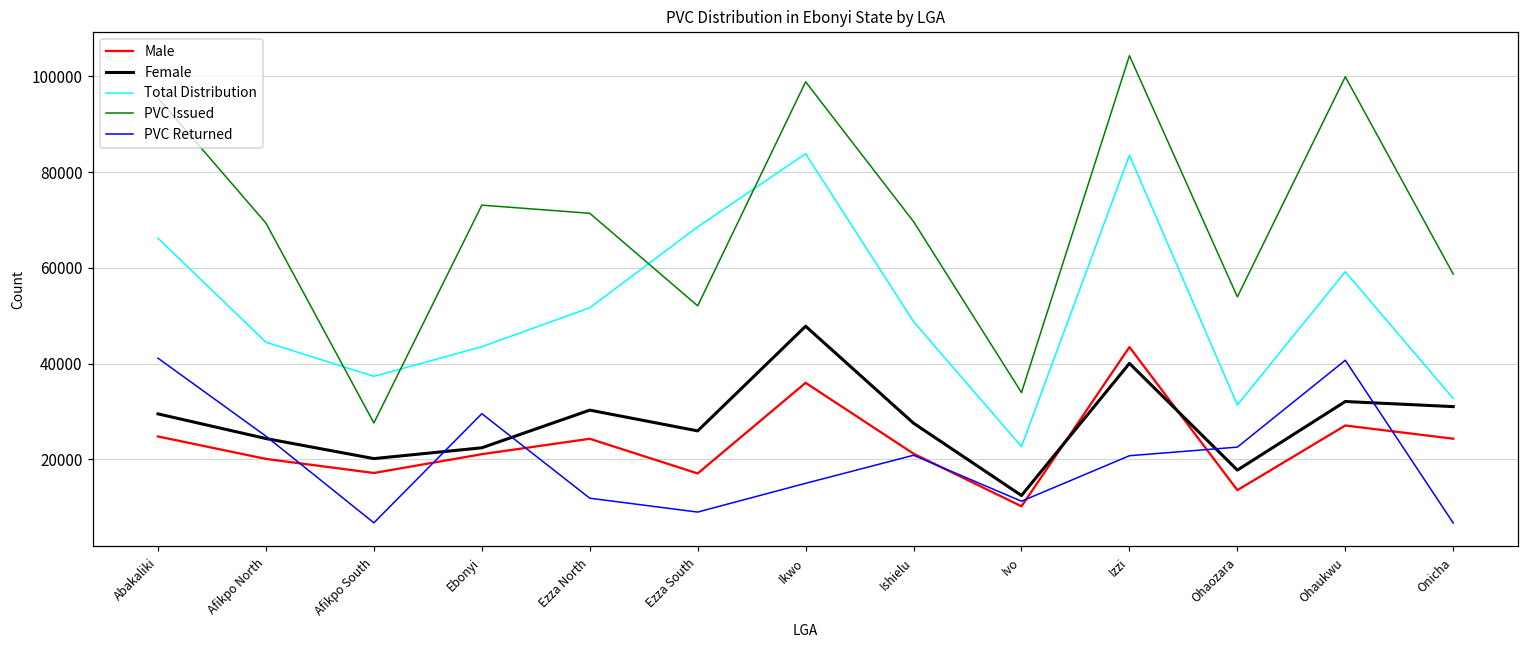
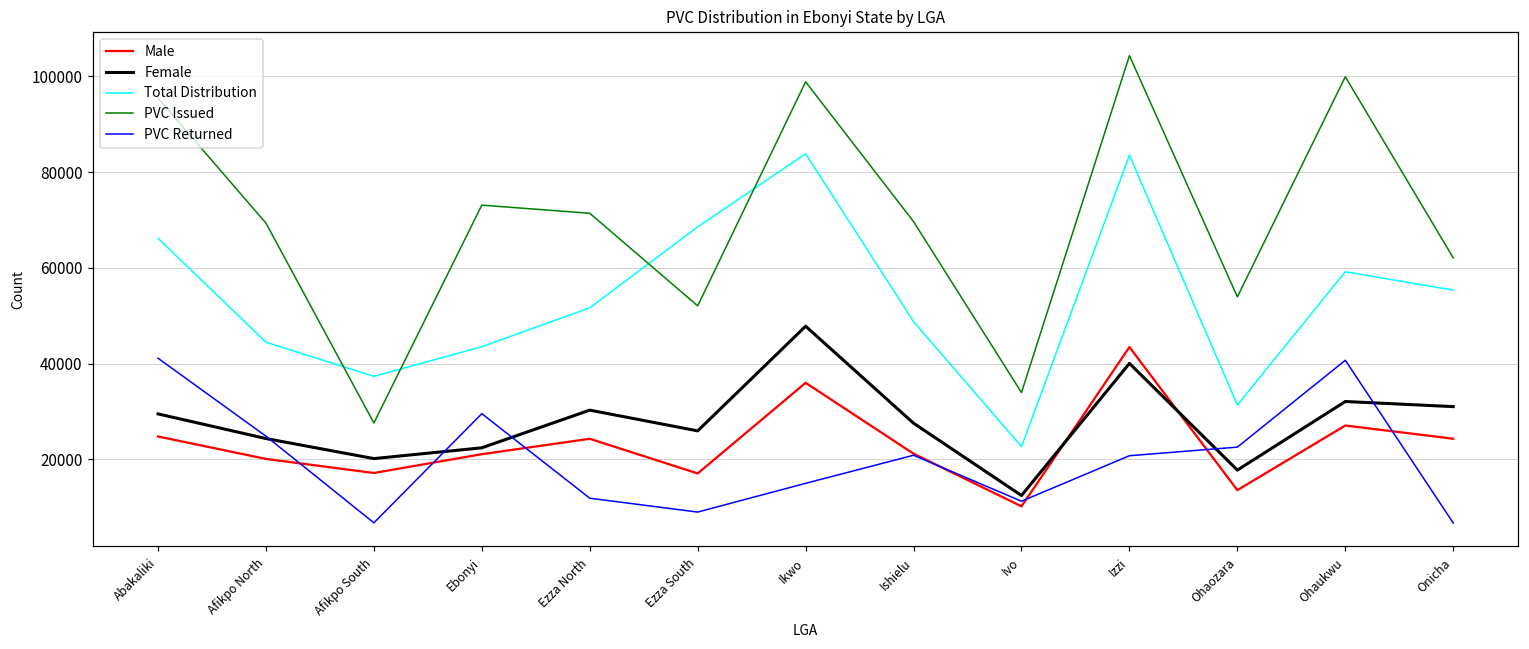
Total Distribution, Onicha: 33000 -> 55000
PVC Issued, Onicha: 59000 -> 62000
